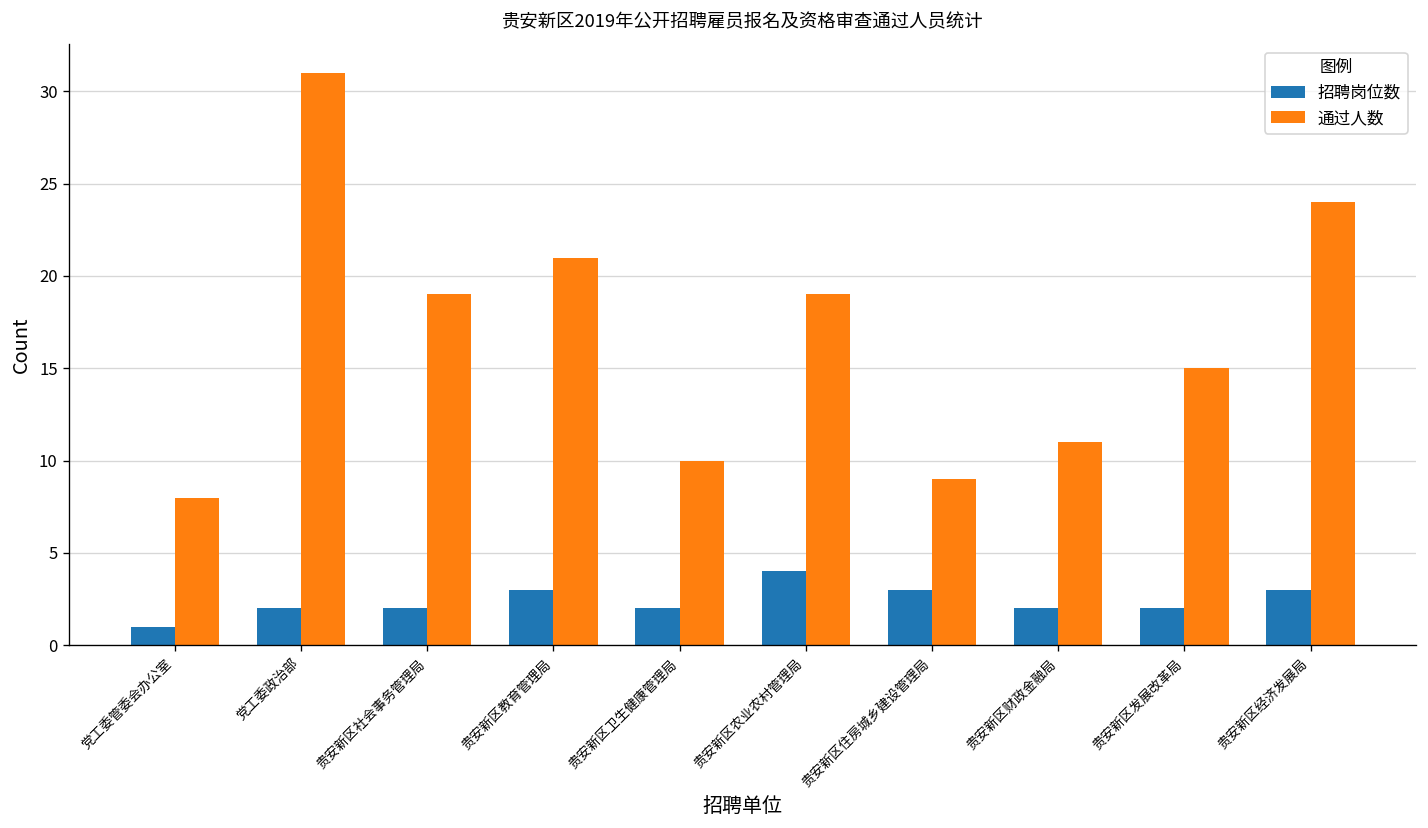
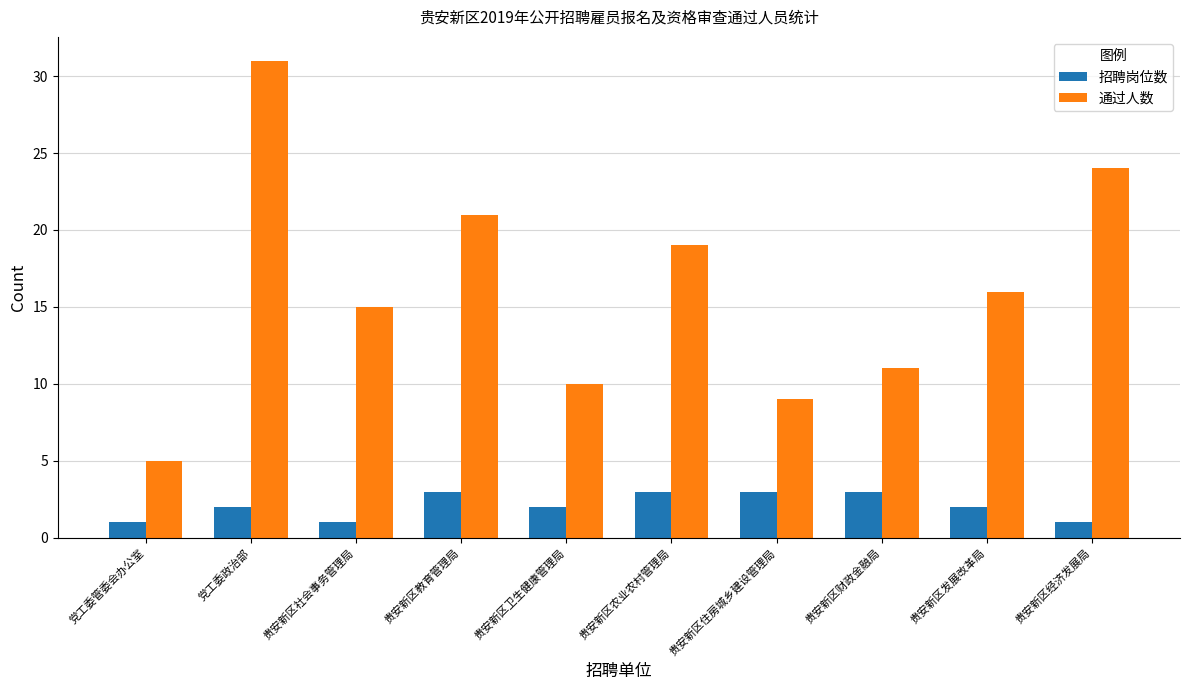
通过人数, 党工委管委会办公室: 8 -> 5
招聘岗位数, 贵安新区社会事务管理局: 2 -> 1
通过人数, 贵安新区社会事务管理局: 19 -> 15
招聘岗位数, 贵安新区农业农村管理局: 4 -> 3
招聘岗位数, 贵安新区财政金融局: 2 -> 3
通过人数, 贵安新区发展改革局: 15 -> 16
招聘岗位数, 贵安新区经济发展局: 3 -> 1
